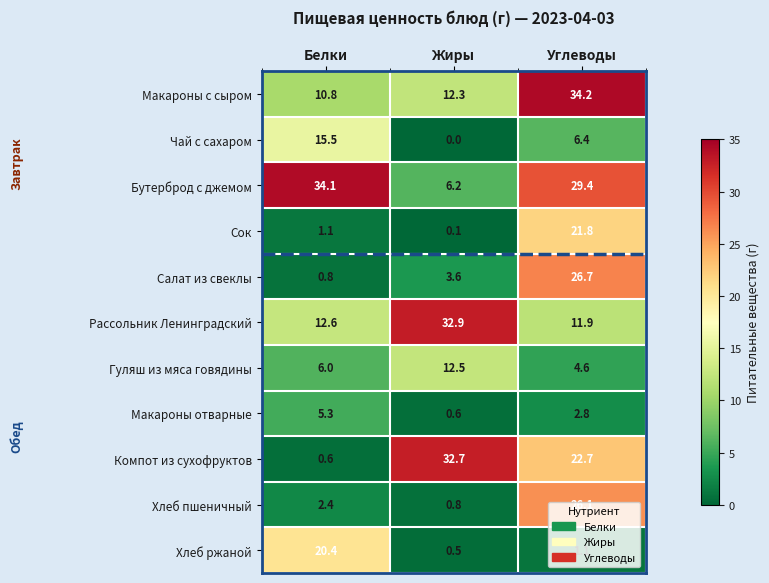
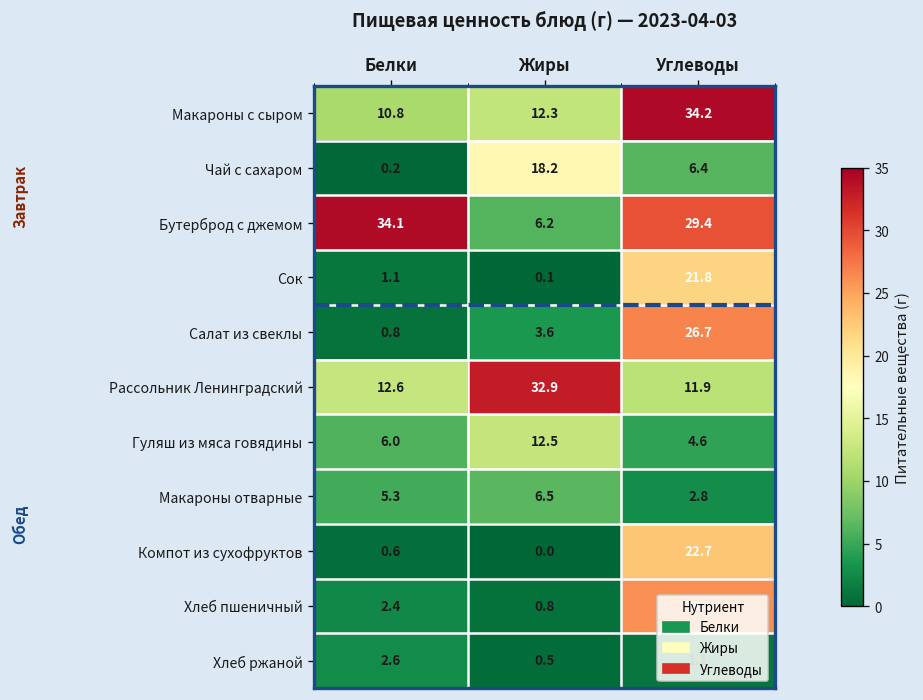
Чай с сахаром, Белки: 15.5 -> 0.2
Чай с сахаром, Жиры: 0.0 -> 18.2
Макароны отварные, Жиры: 0.6 -> 6.5
Компот из сухофруктов, Жиры: 32.7 -> 0.0
Хлеб ржаной, Белки: 20.4 -> 2.6
